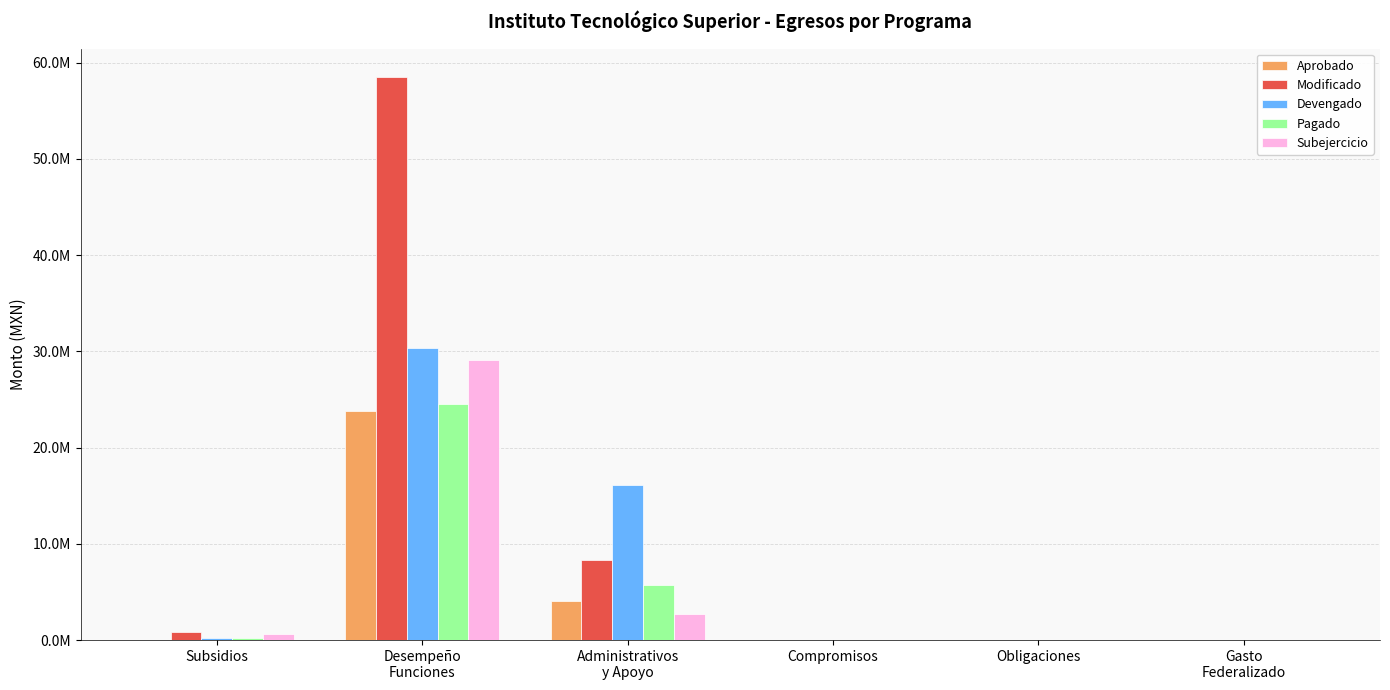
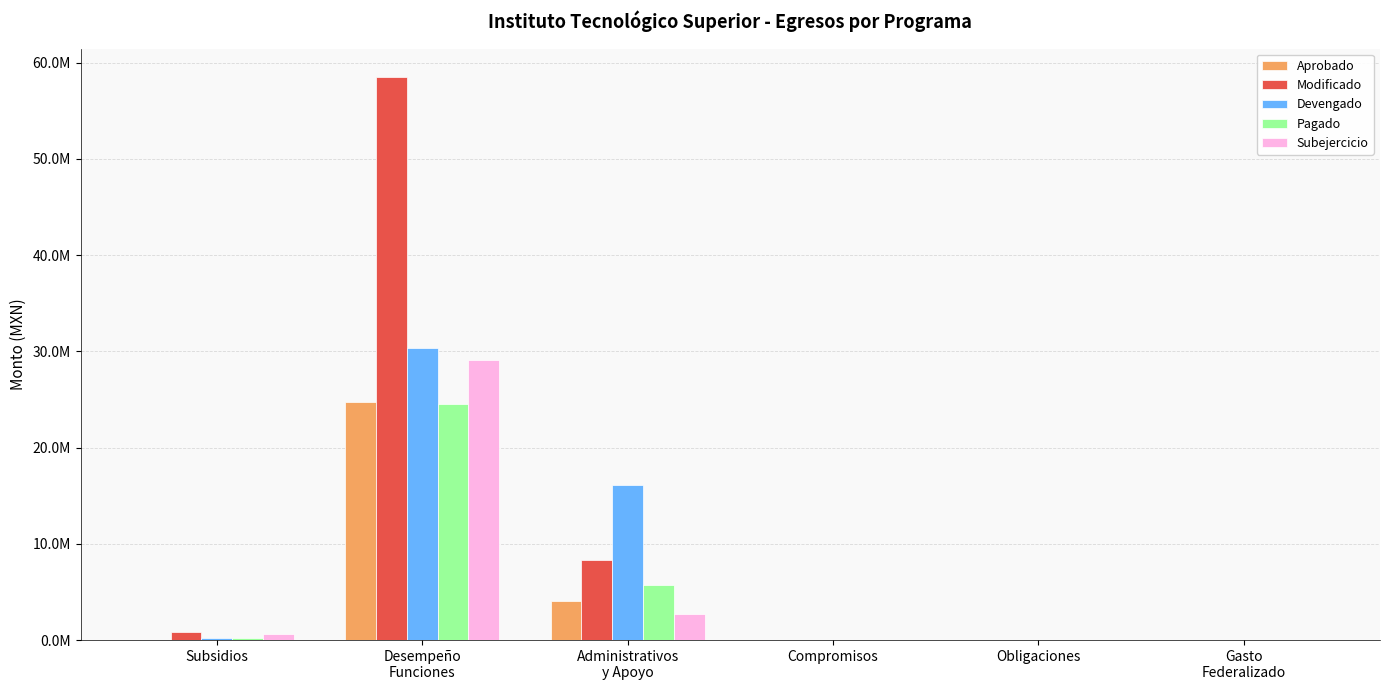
Aprobado, Desempeño Funciones: 24000000 -> 25000000
